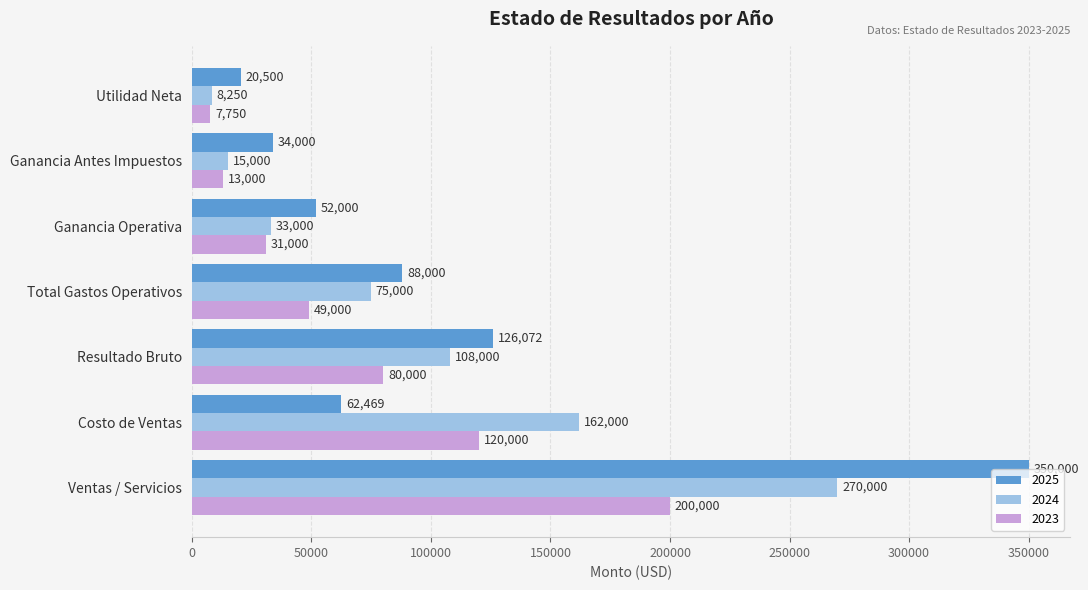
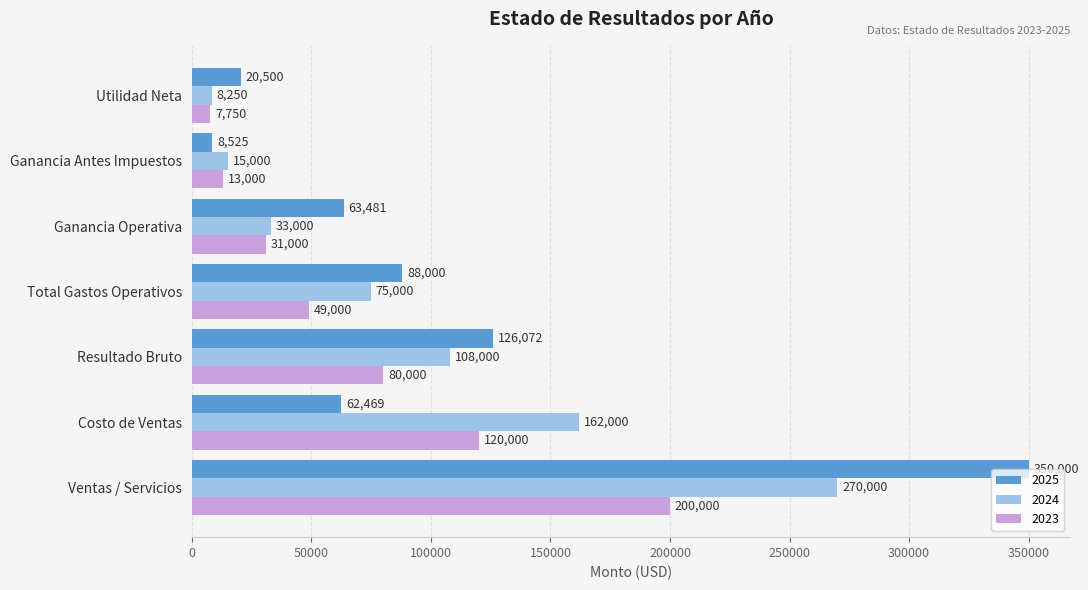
2025, Ganancia Antes Impuestos: 34,000 -> 8,525
2025, Ganancia Operativa: 52,000 -> 63,481
